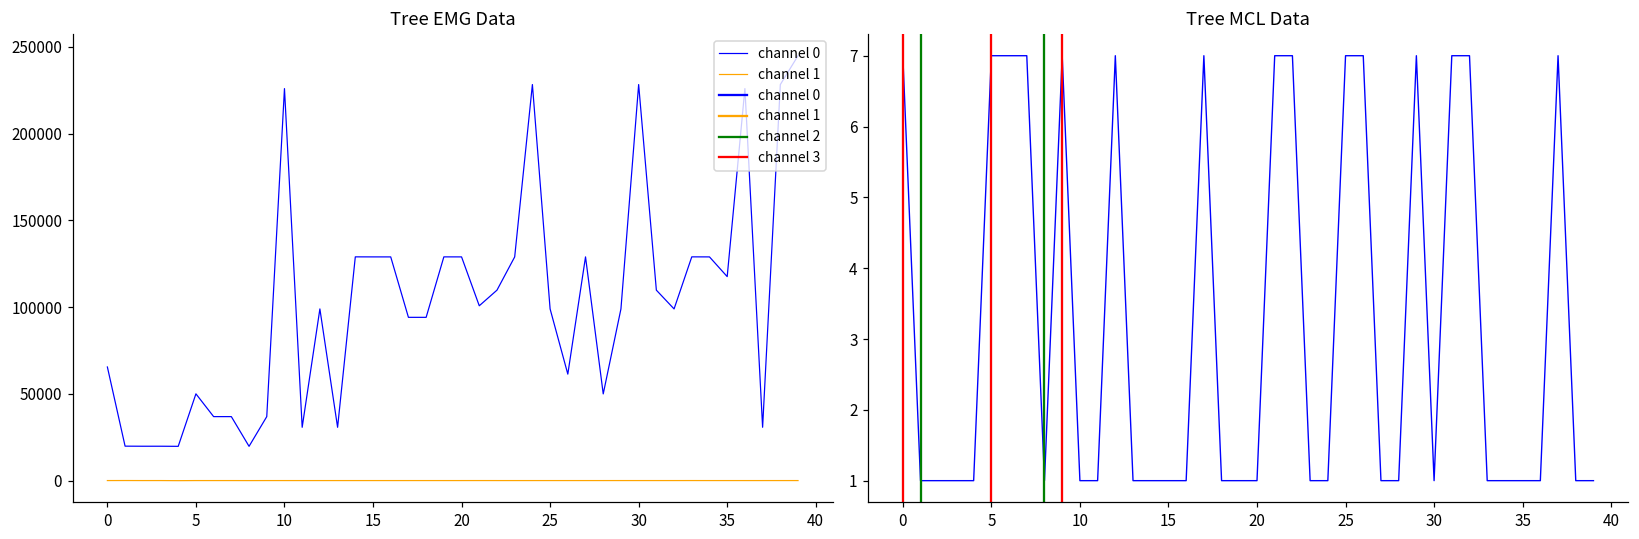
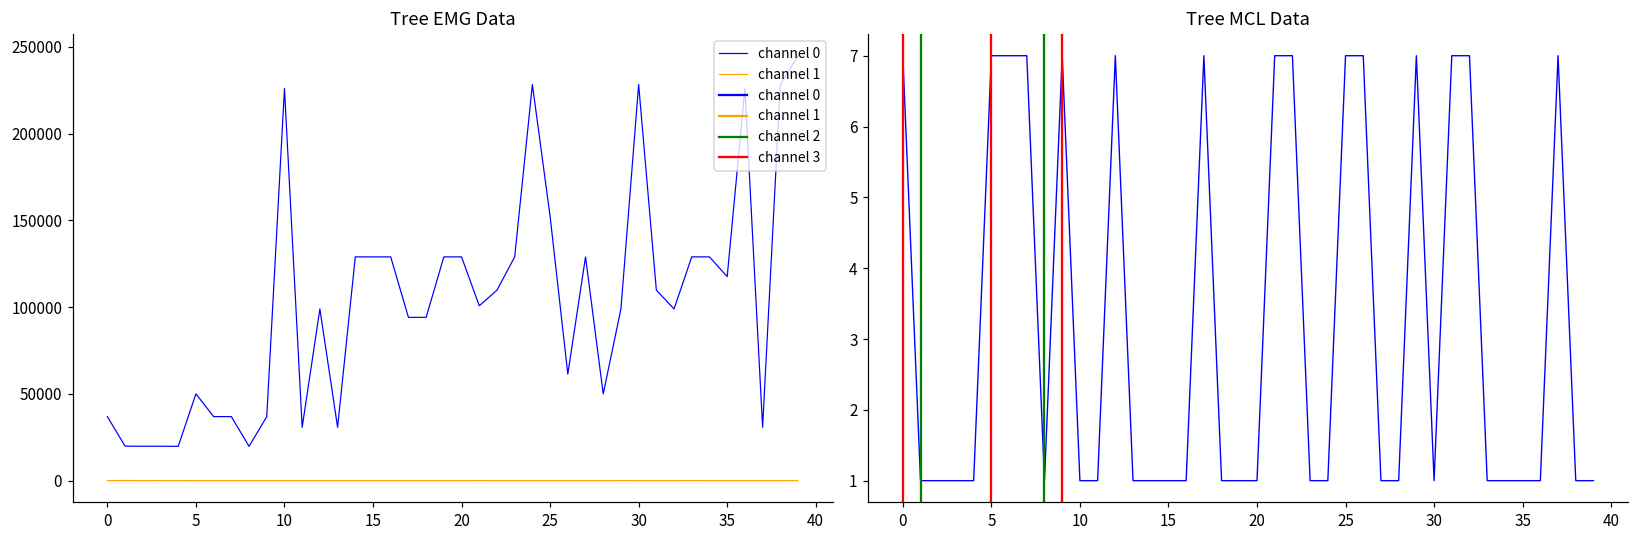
Tree EMG Data, channel 0, 0: 65000 -> 37000
Tree EMG Data, channel 0, 25: 99000 -> 152000
